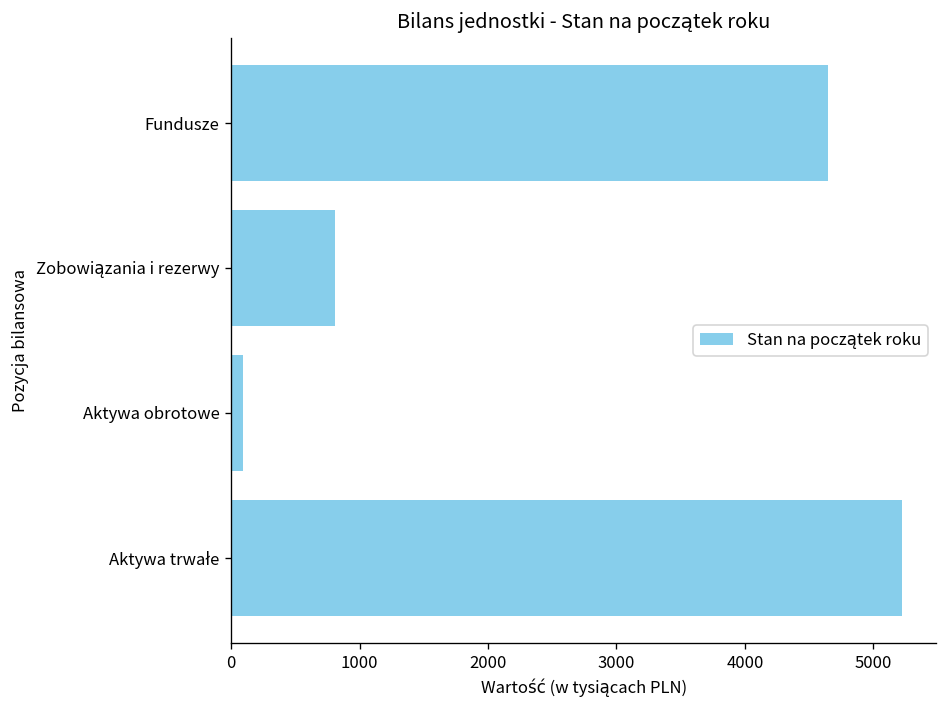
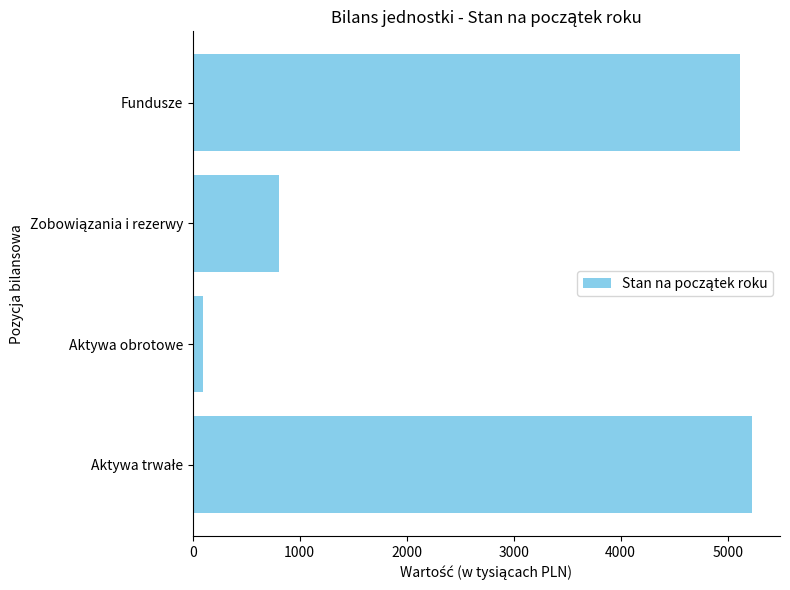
Fundusze: 4650 -> 5110
